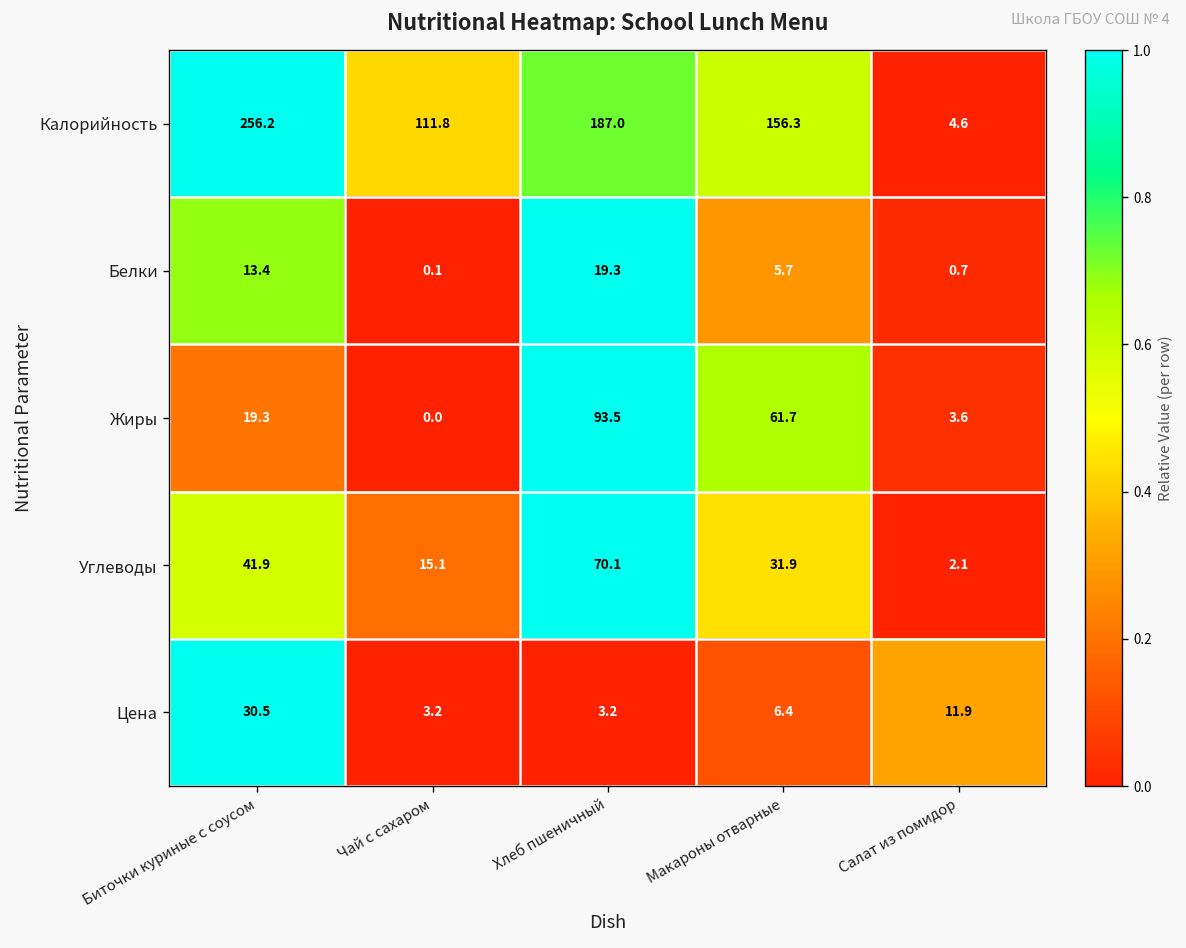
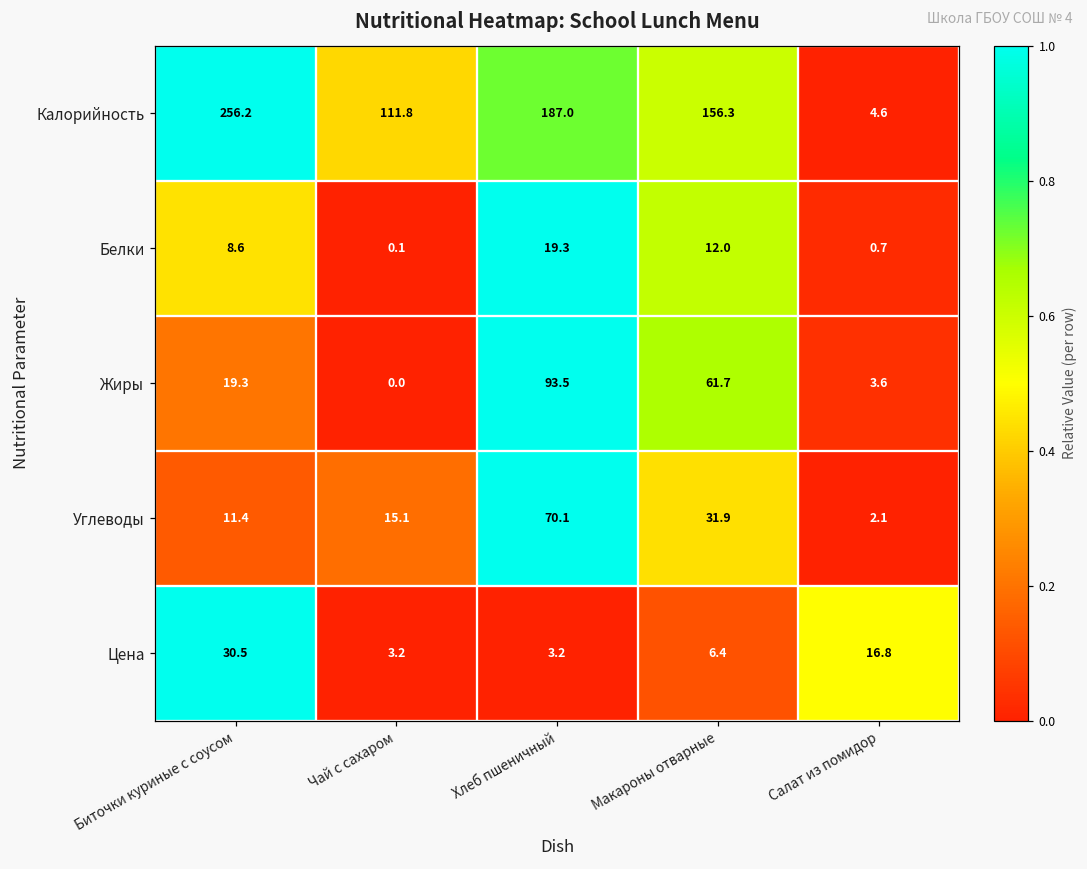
Белки, Биточки куриные с соусом: 13.4 -> 8.6
Белки, Макароны отварные: 5.7 -> 12.0
Углеводы, Биточки куриные с соусом: 41.9 -> 11.4
Цена, Салат из помидор: 11.9 -> 16.8
